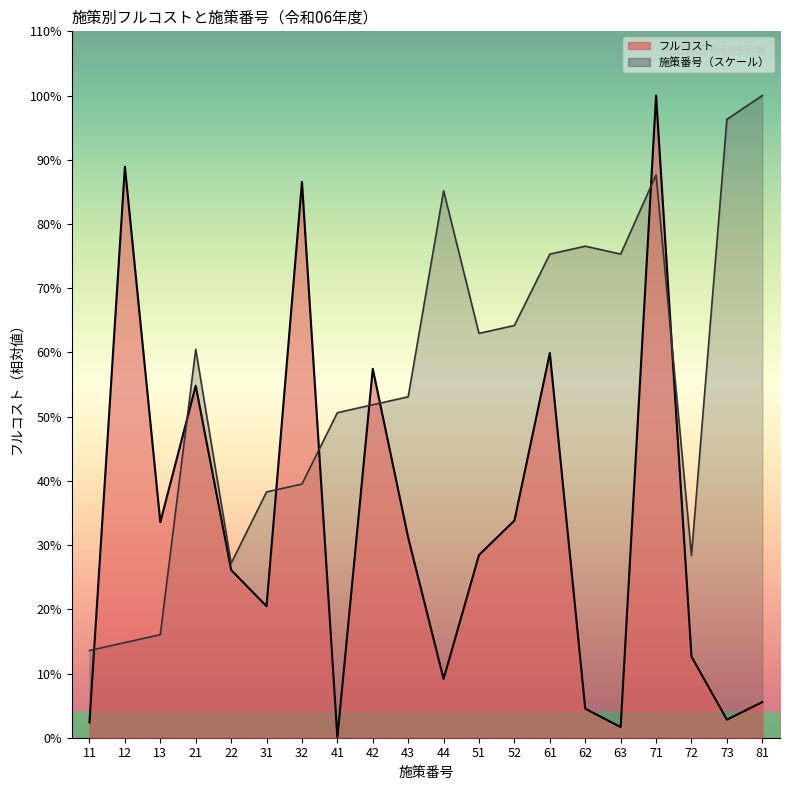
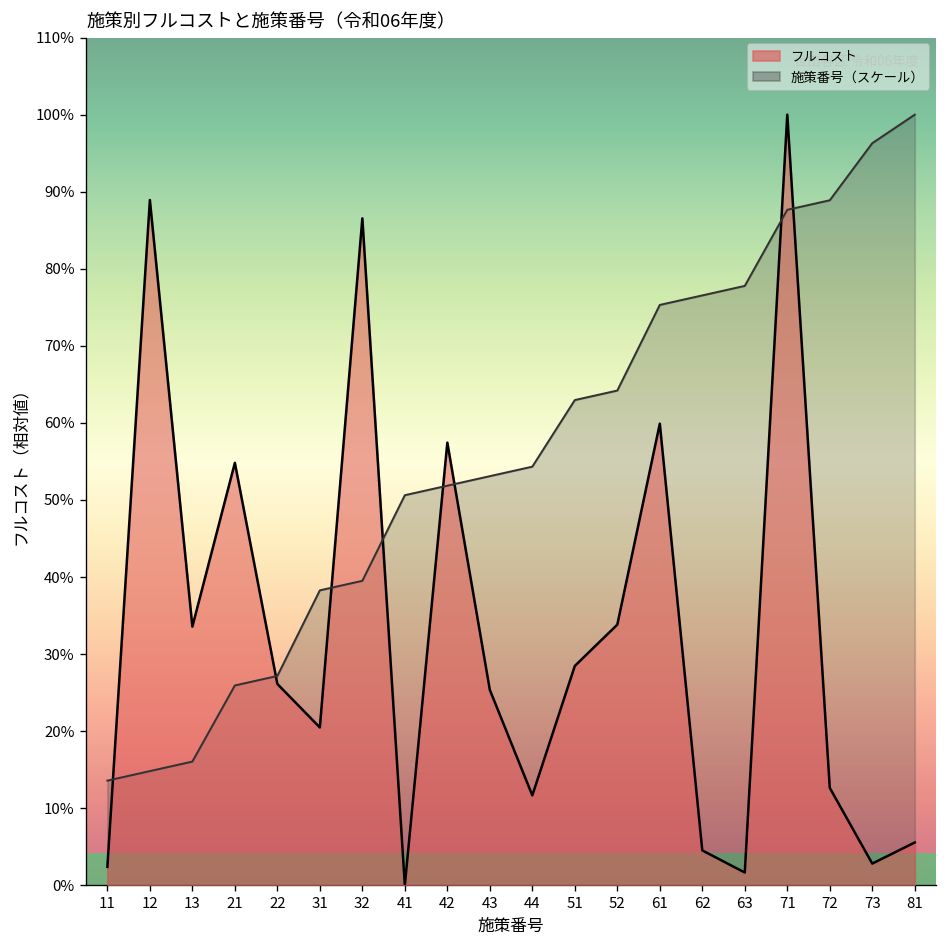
施策番号（スケール）, 21: 60% -> 26%
フルコスト, 43: 31% -> 25%
フルコスト, 44: 9% -> 12%
施策番号（スケール）, 44: 85% -> 54%
施策番号（スケール）, 63: 75% -> 78%
施策番号（スケール）, 72: 28% -> 89%
